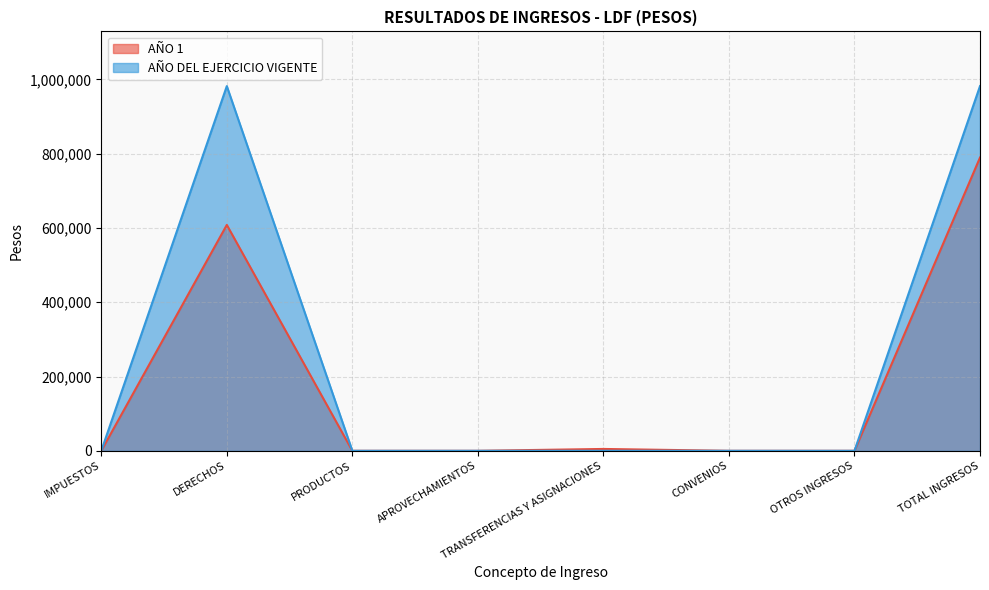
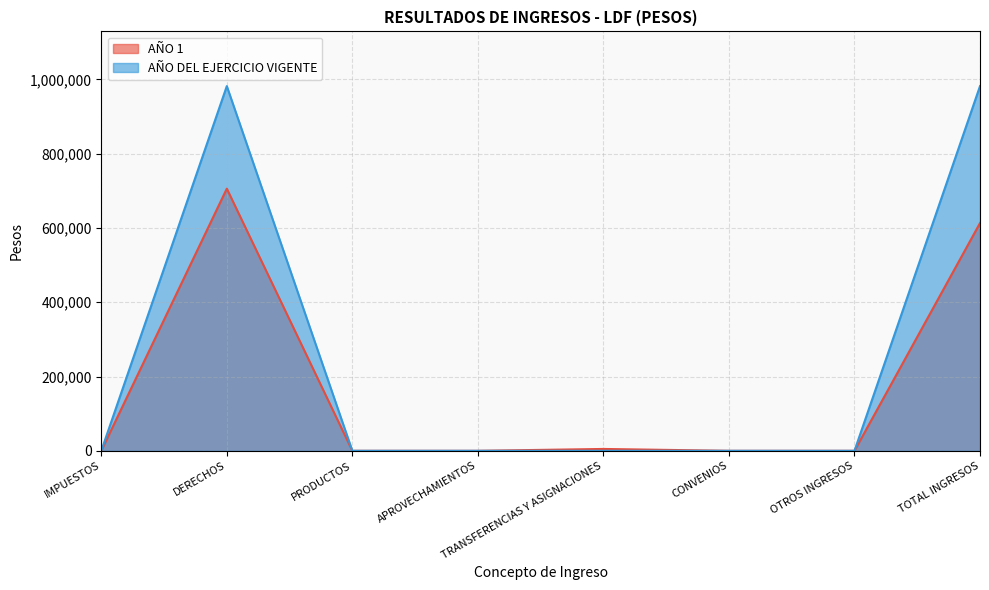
AÑO 1, DERECHOS: 610,000 -> 710,000
AÑO 1, TOTAL INGRESOS: 790,000 -> 610,000
